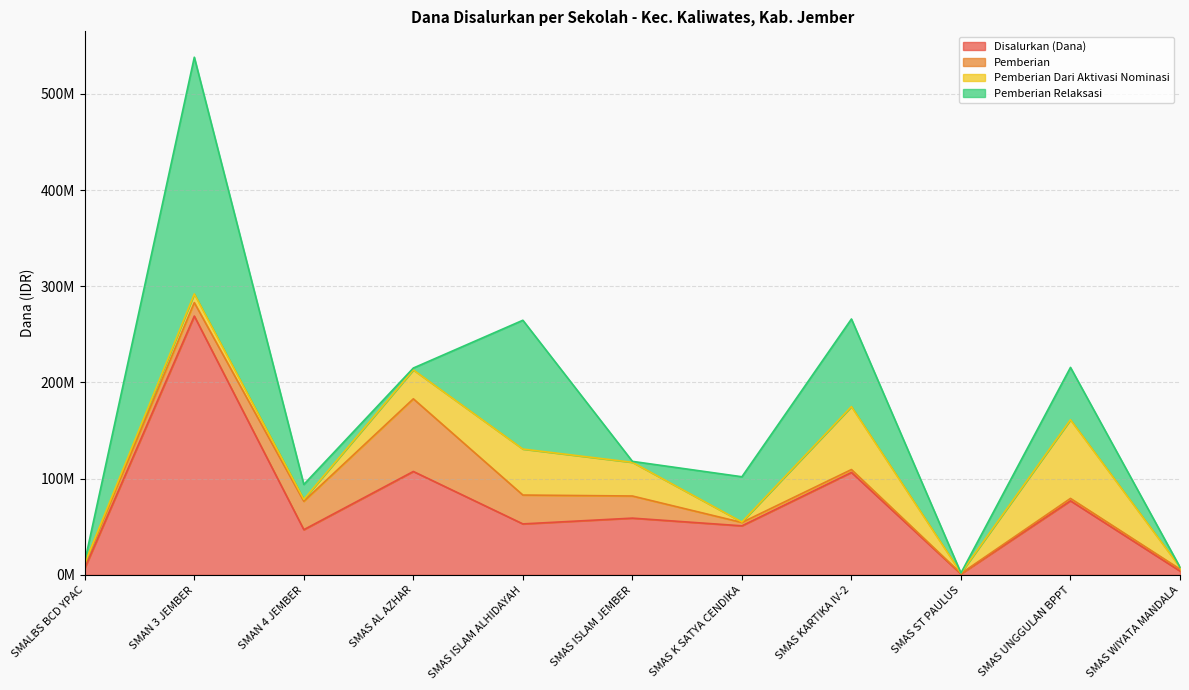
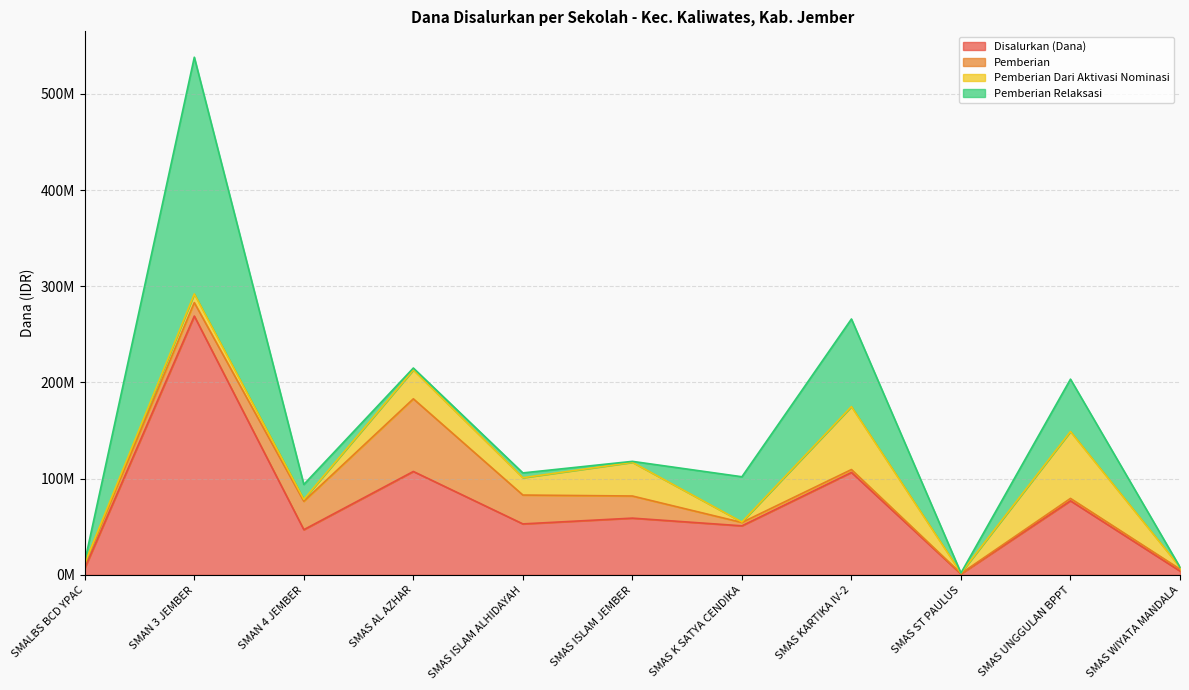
Pemberian Dari Aktivasi Nominasi, SMAS ISLAM ALHIDAYAH: 50000000 -> 20000000
Pemberian Relaksasi, SMAS ISLAM ALHIDAYAH: 130000000 -> 10000000
Pemberian Dari Aktivasi Nominasi, SMAS UNGGULAN BPPT: 80000000 -> 70000000
